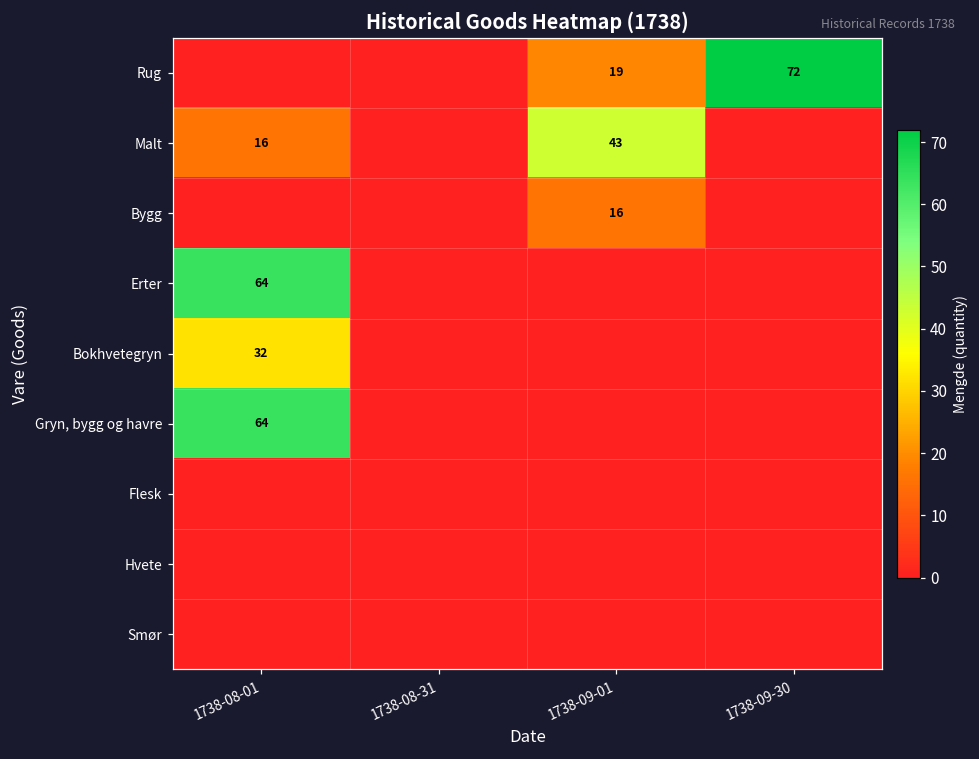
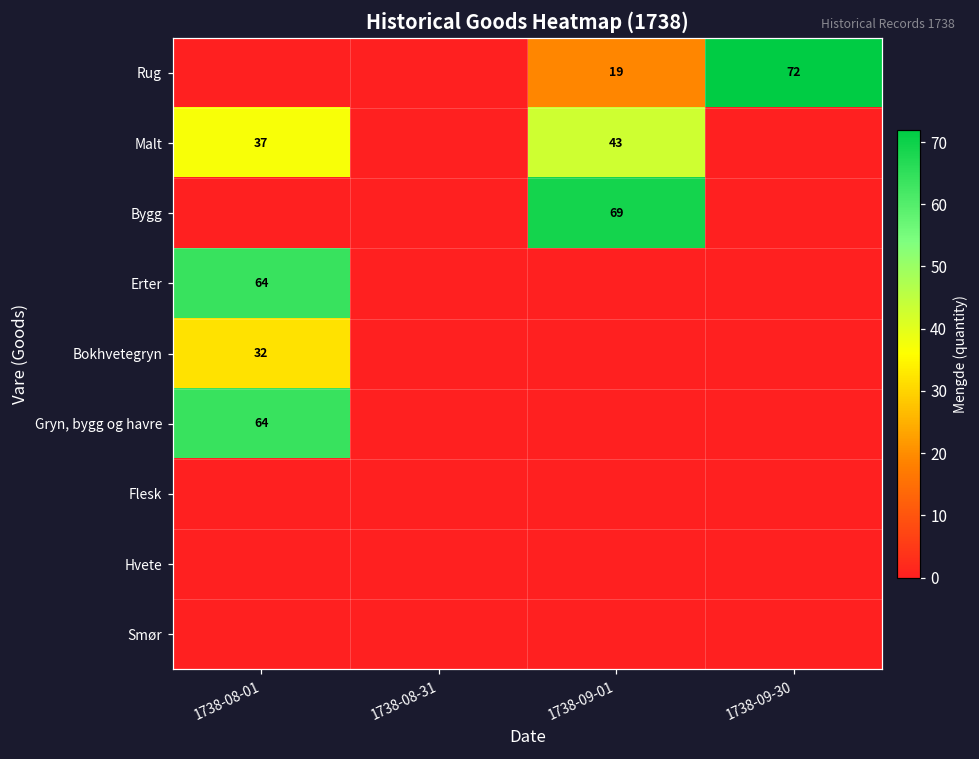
Malt, 1738-08-01: 16 -> 37
Bygg, 1738-09-01: 16 -> 69
